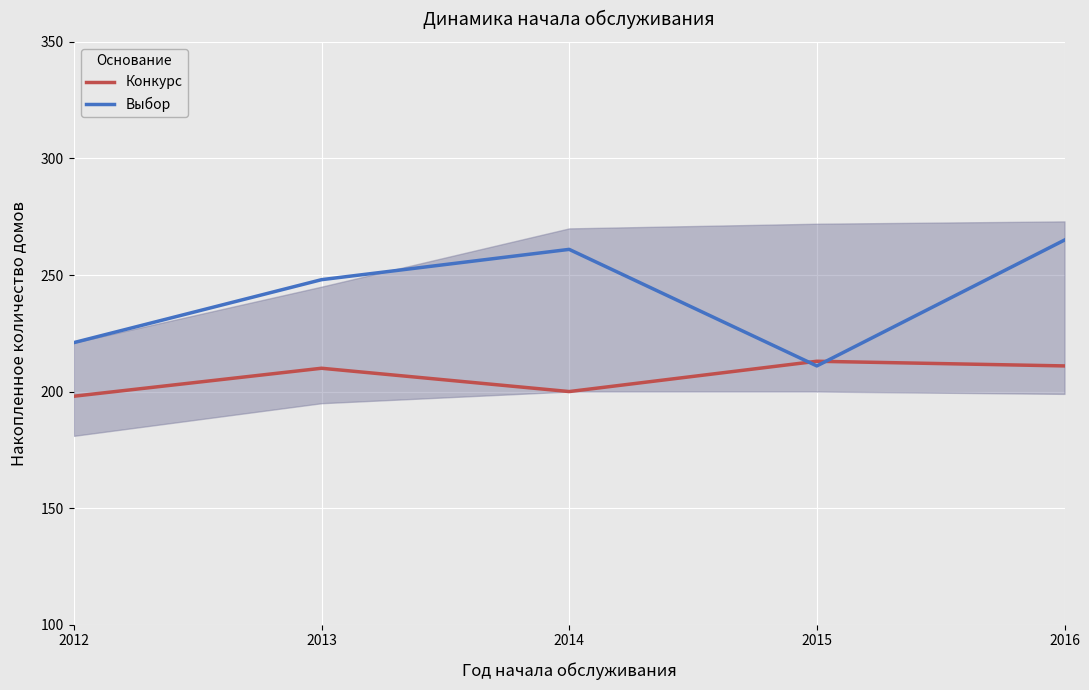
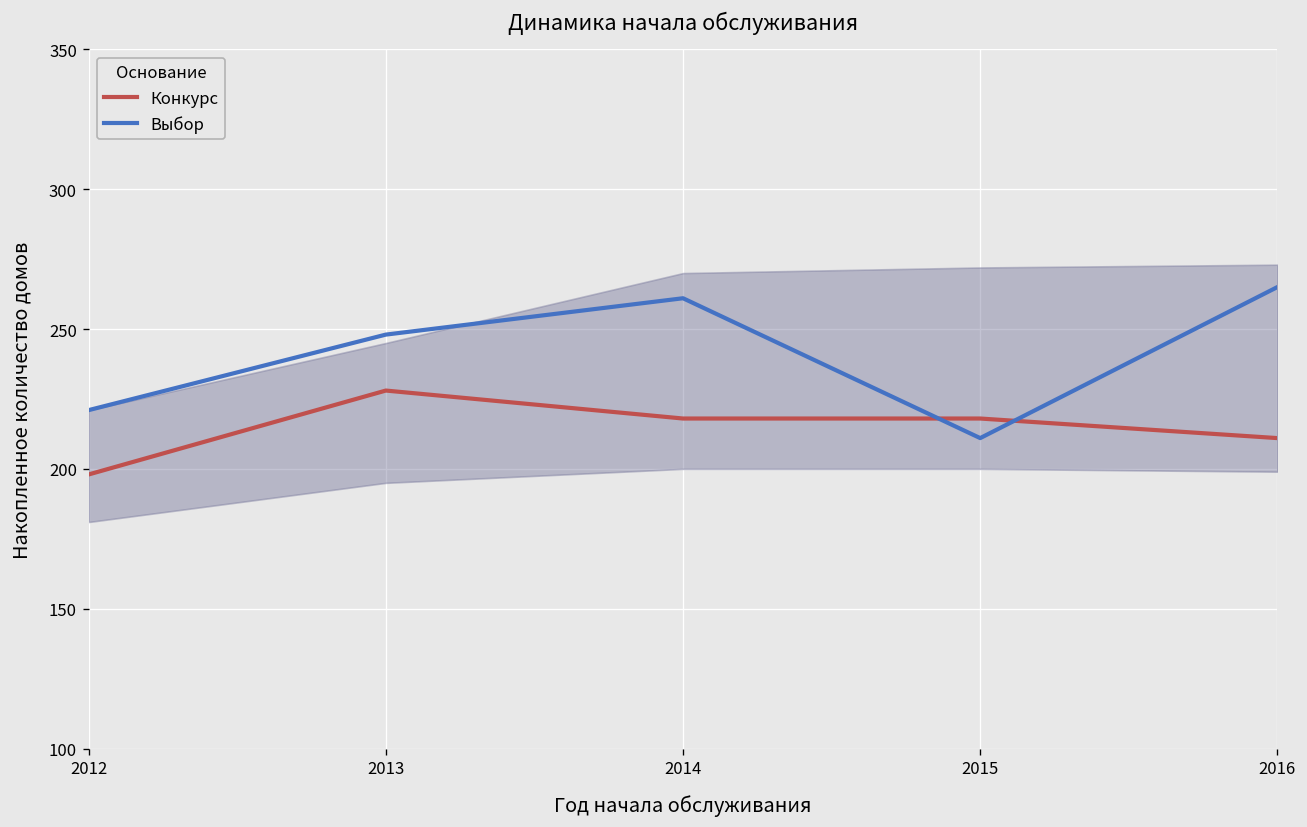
Конкурс, 2013: 210 -> 228
Конкурс, 2014: 200 -> 218
Конкурс, 2015: 213 -> 218
